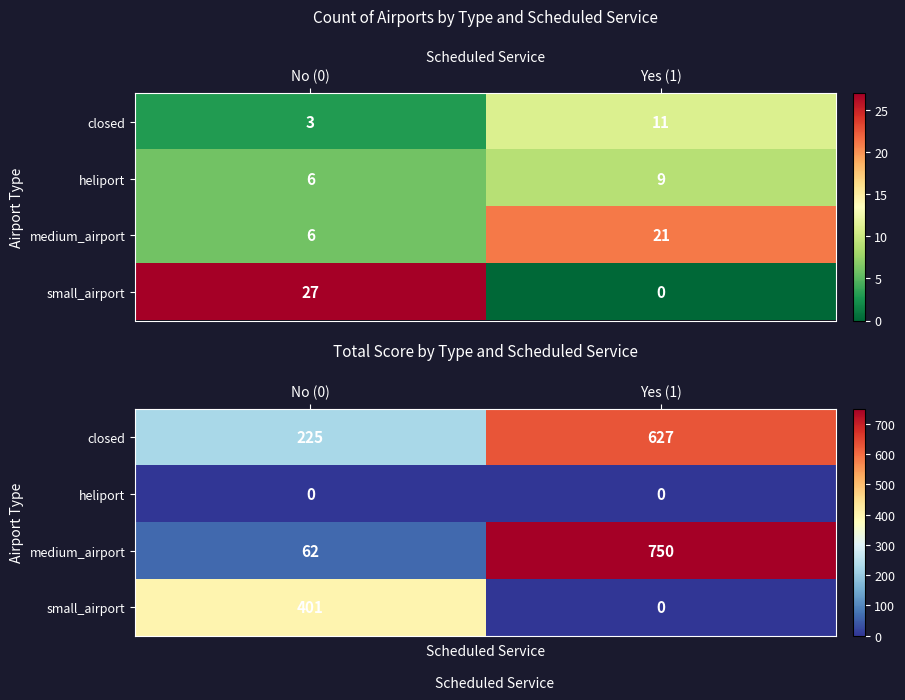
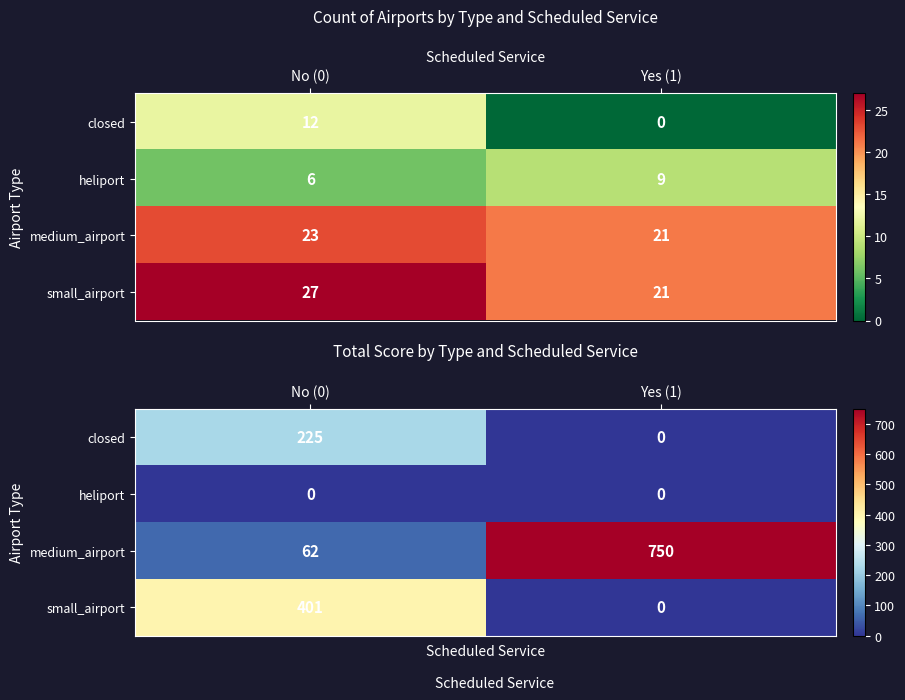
Count of Airports by Type and Scheduled Service, closed, No (0): 3 -> 12
Count of Airports by Type and Scheduled Service, closed, Yes (1): 11 -> 0
Count of Airports by Type and Scheduled Service, medium_airport, No (0): 6 -> 23
Count of Airports by Type and Scheduled Service, small_airport, Yes (1): 0 -> 21
Total Score by Type and Scheduled Service, closed, Yes (1): 627 -> 0
